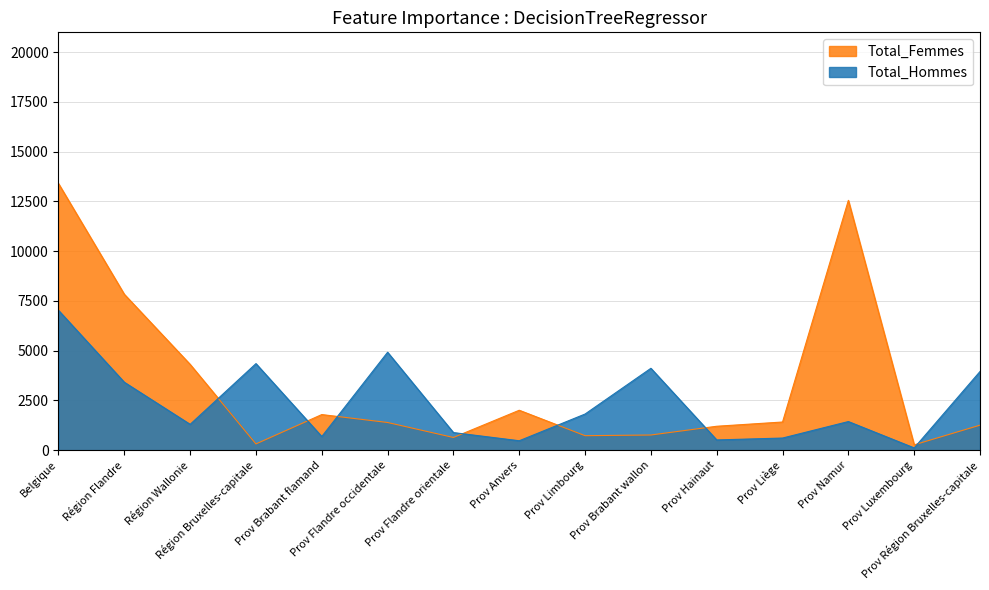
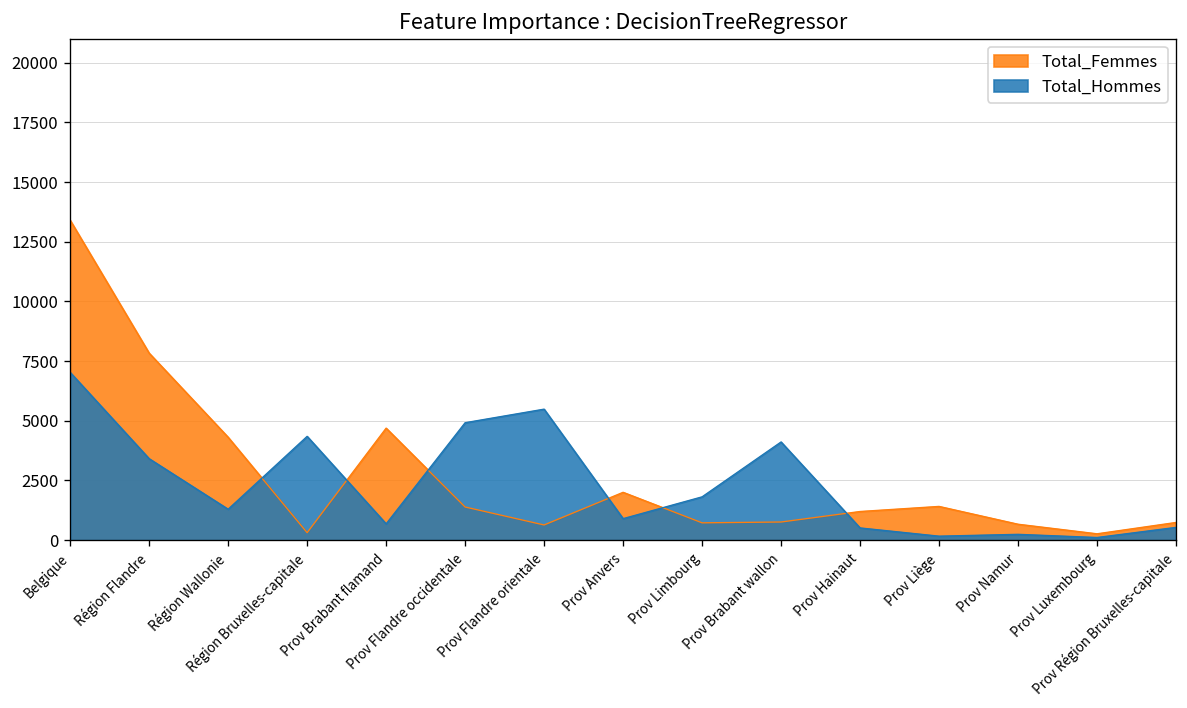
Total_Femmes, Prov Brabant flamand: 1800 -> 4700
Total_Hommes, Prov Flandre orientale: 900 -> 5500
Total_Hommes, Prov Anvers: 500 -> 900
Total_Hommes, Prov Liège: 600 -> 200
Total_Femmes, Prov Namur: 12600 -> 700
Total_Hommes, Prov Namur: 1400 -> 200
Total_Femmes, Prov Région Bruxelles-capitale: 1300 -> 700
Total_Hommes, Prov Région Bruxelles-capitale: 4000 -> 500
